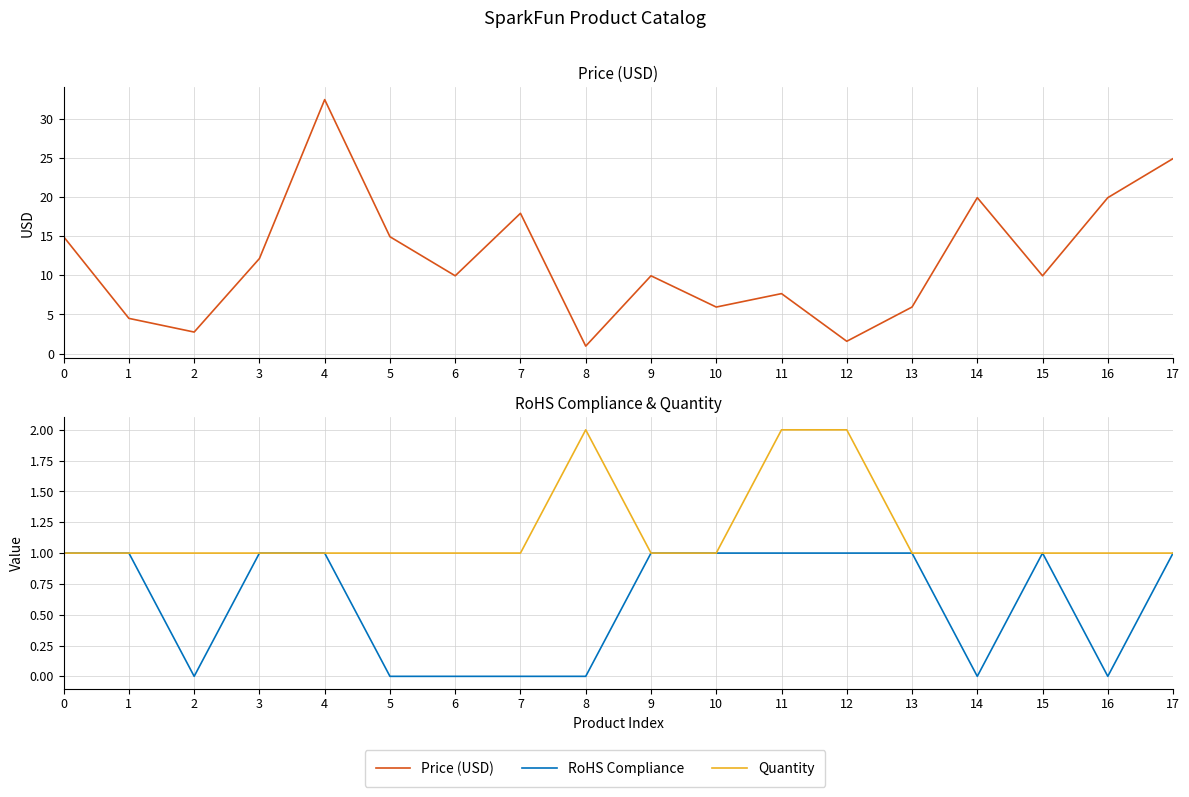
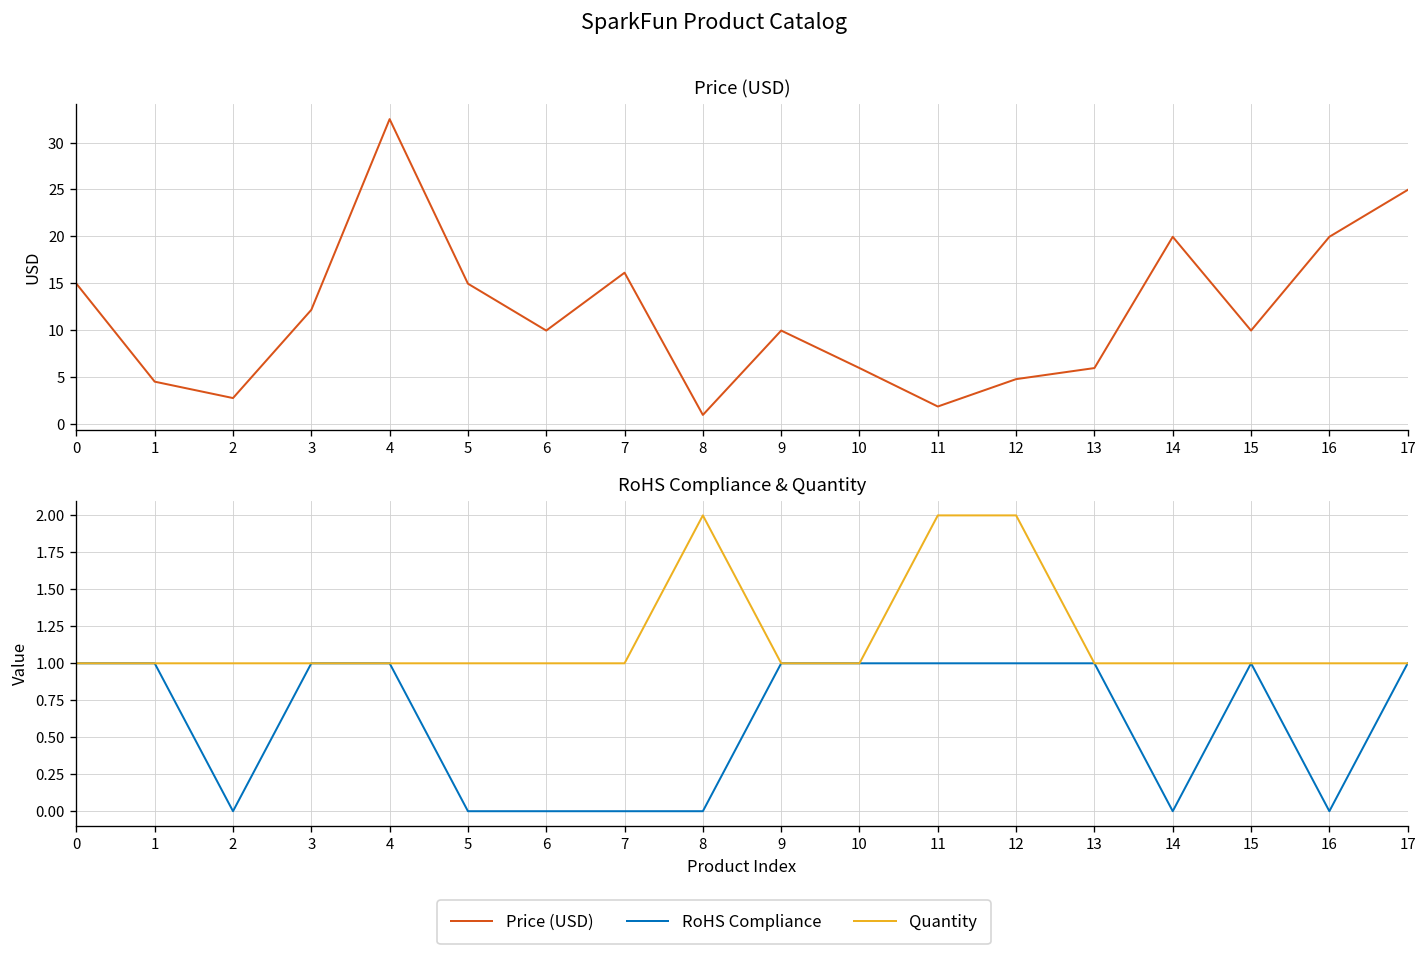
Price (USD), 7: 18 -> 16
Price (USD), 11: 8 -> 2
Price (USD), 12: 2 -> 5
